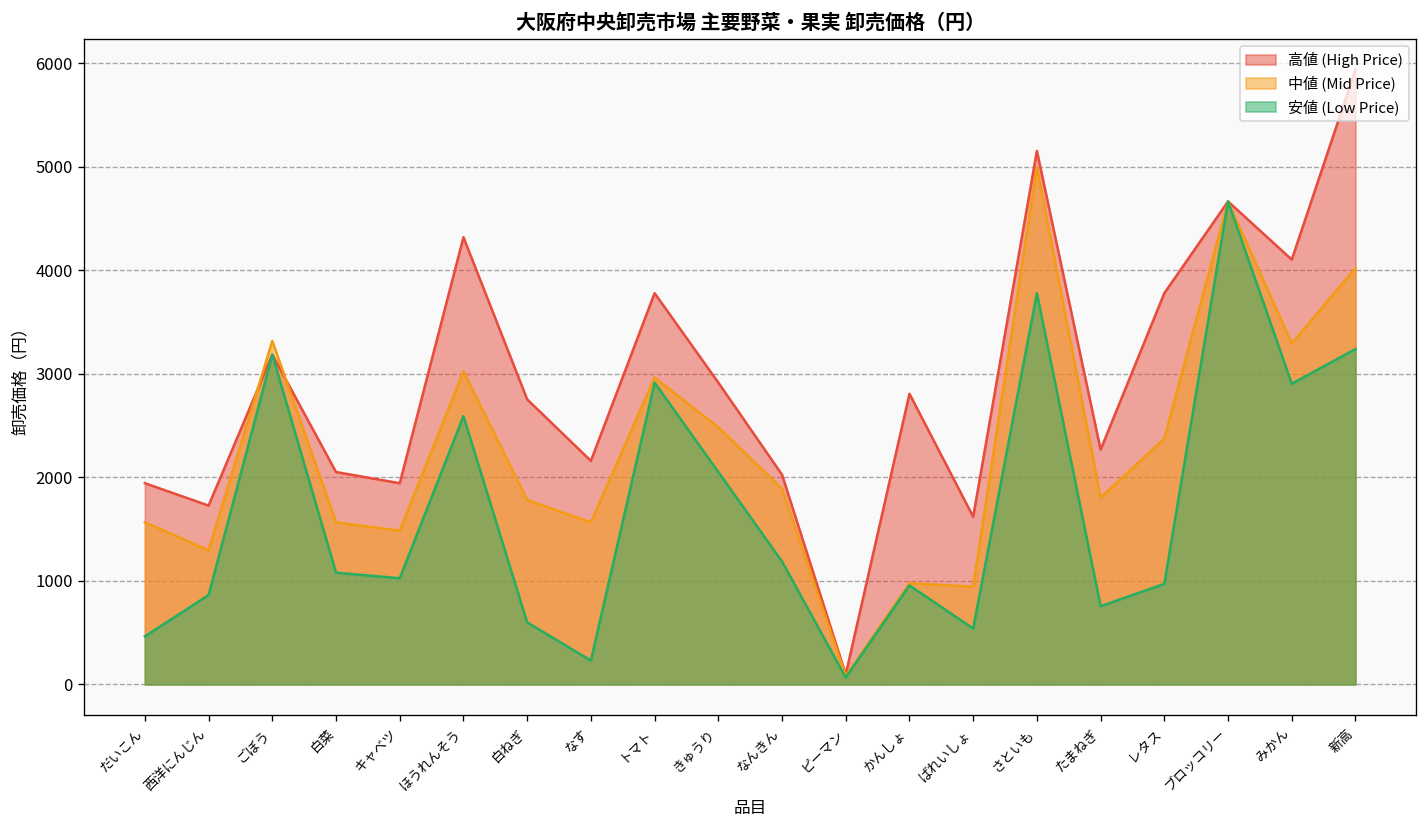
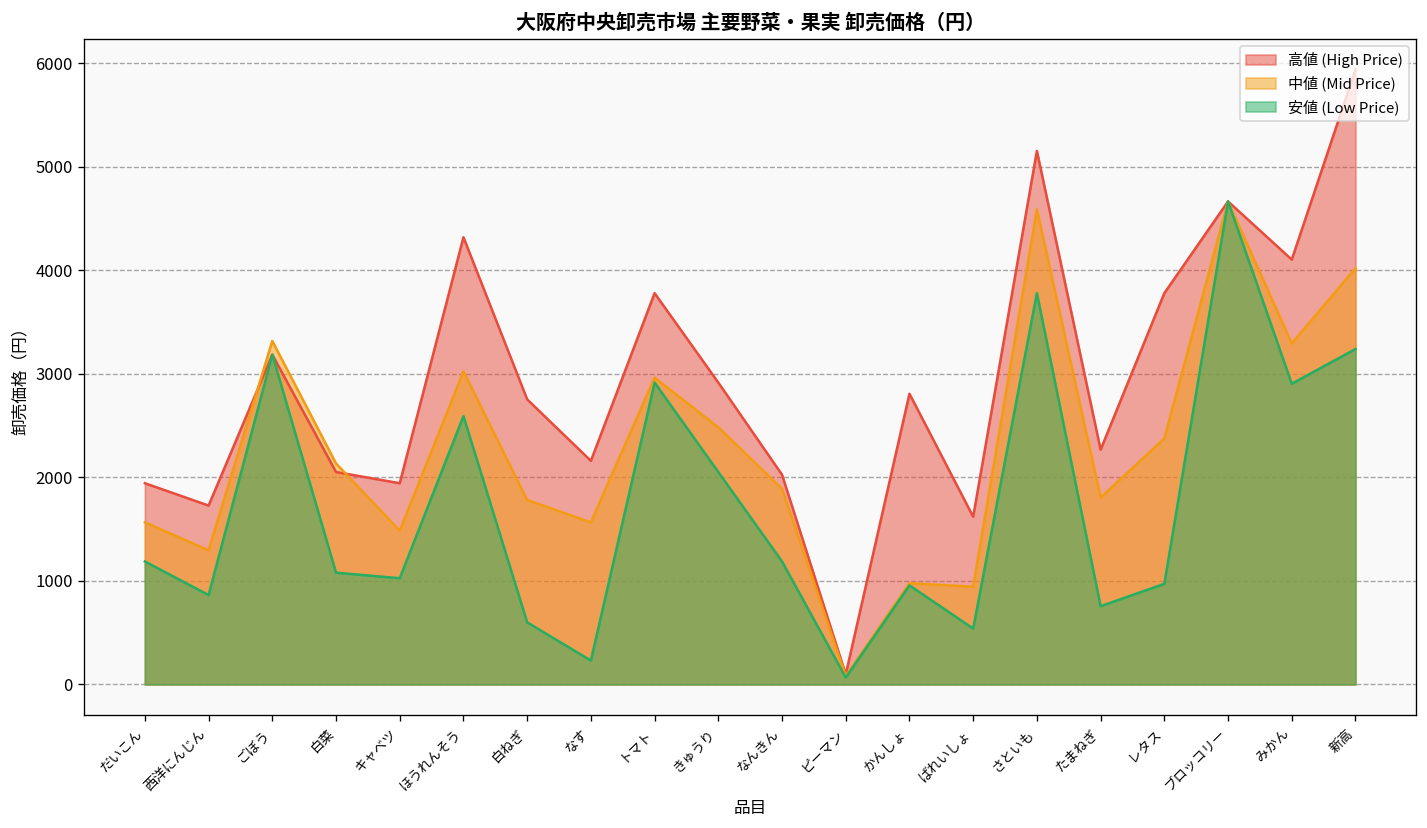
安値 (Low Price), だいこん: 500 -> 1200
中値 (Mid Price), 白菜: 1600 -> 2100
中値 (Mid Price), さといも: 5000 -> 4600
